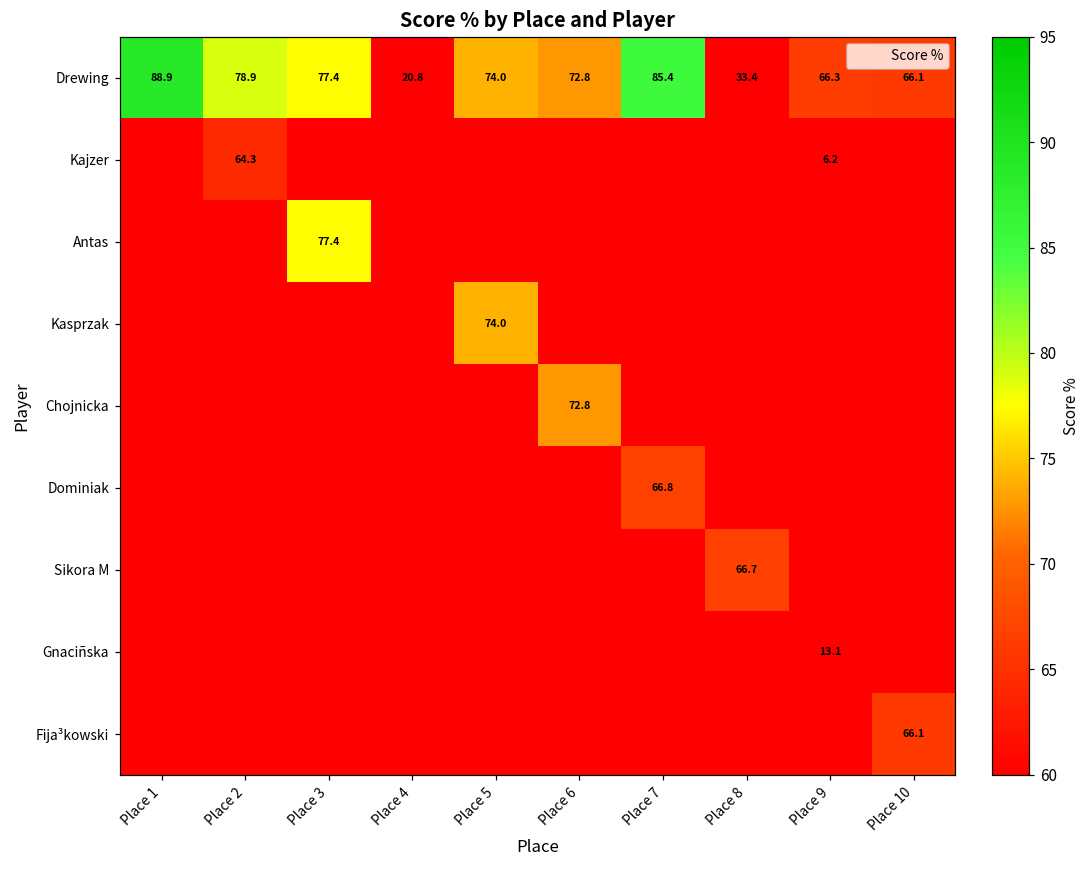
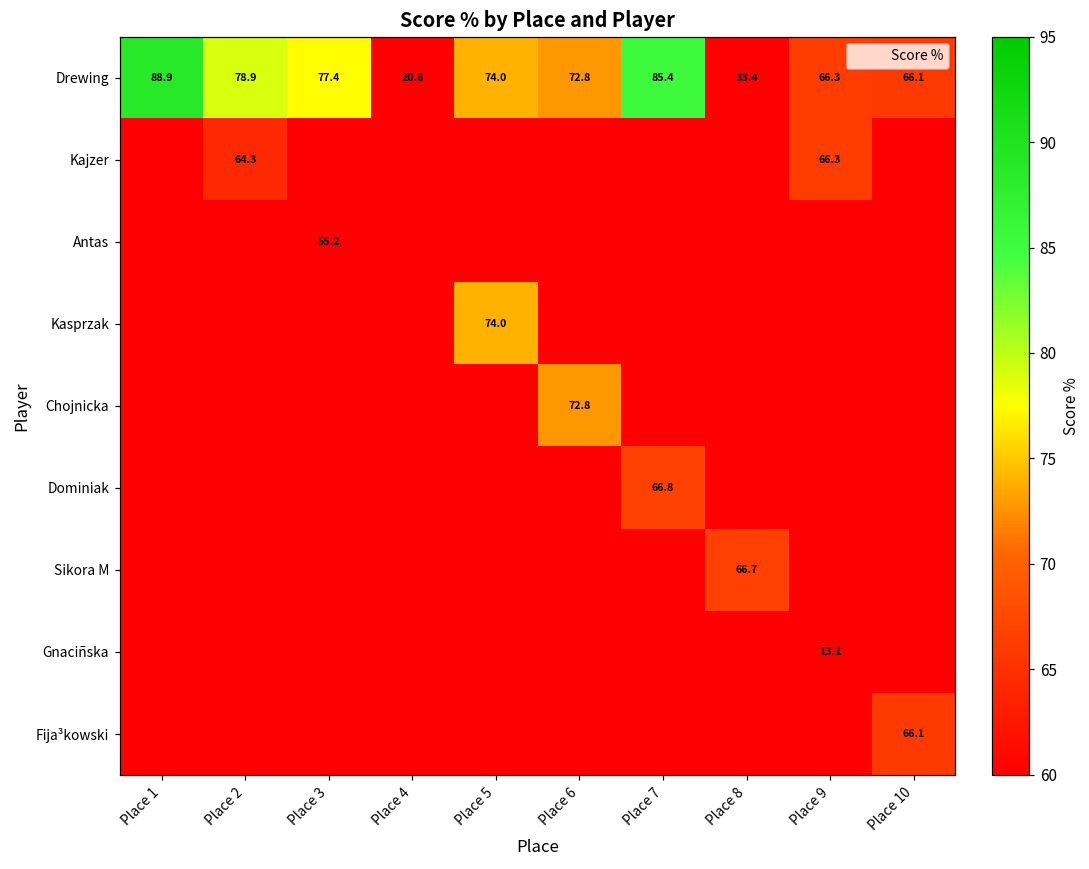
Kajzer, Place 9: 6.2 -> 66.3
Antas, Place 3: 77.4 -> 55.2
